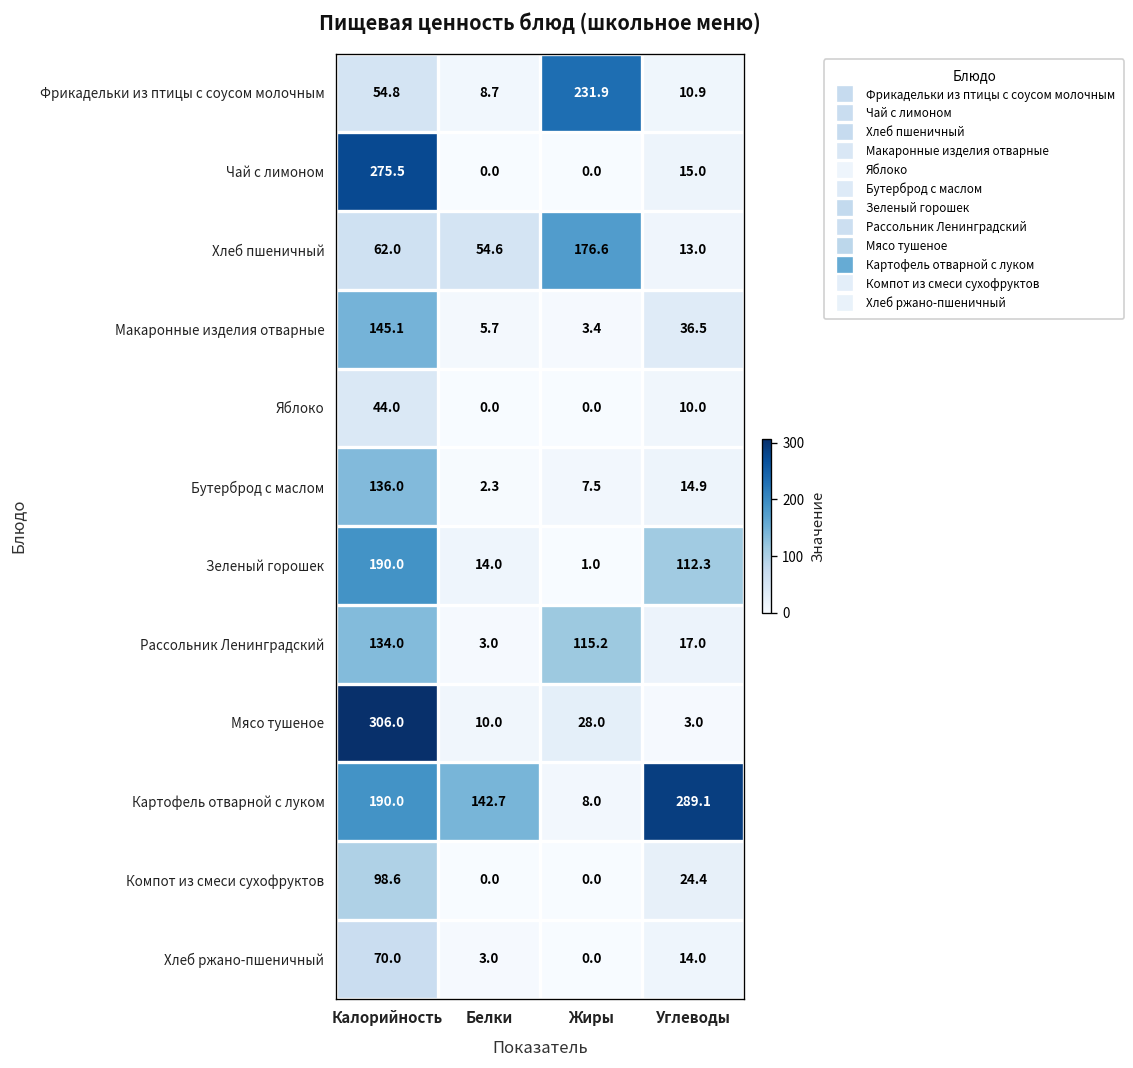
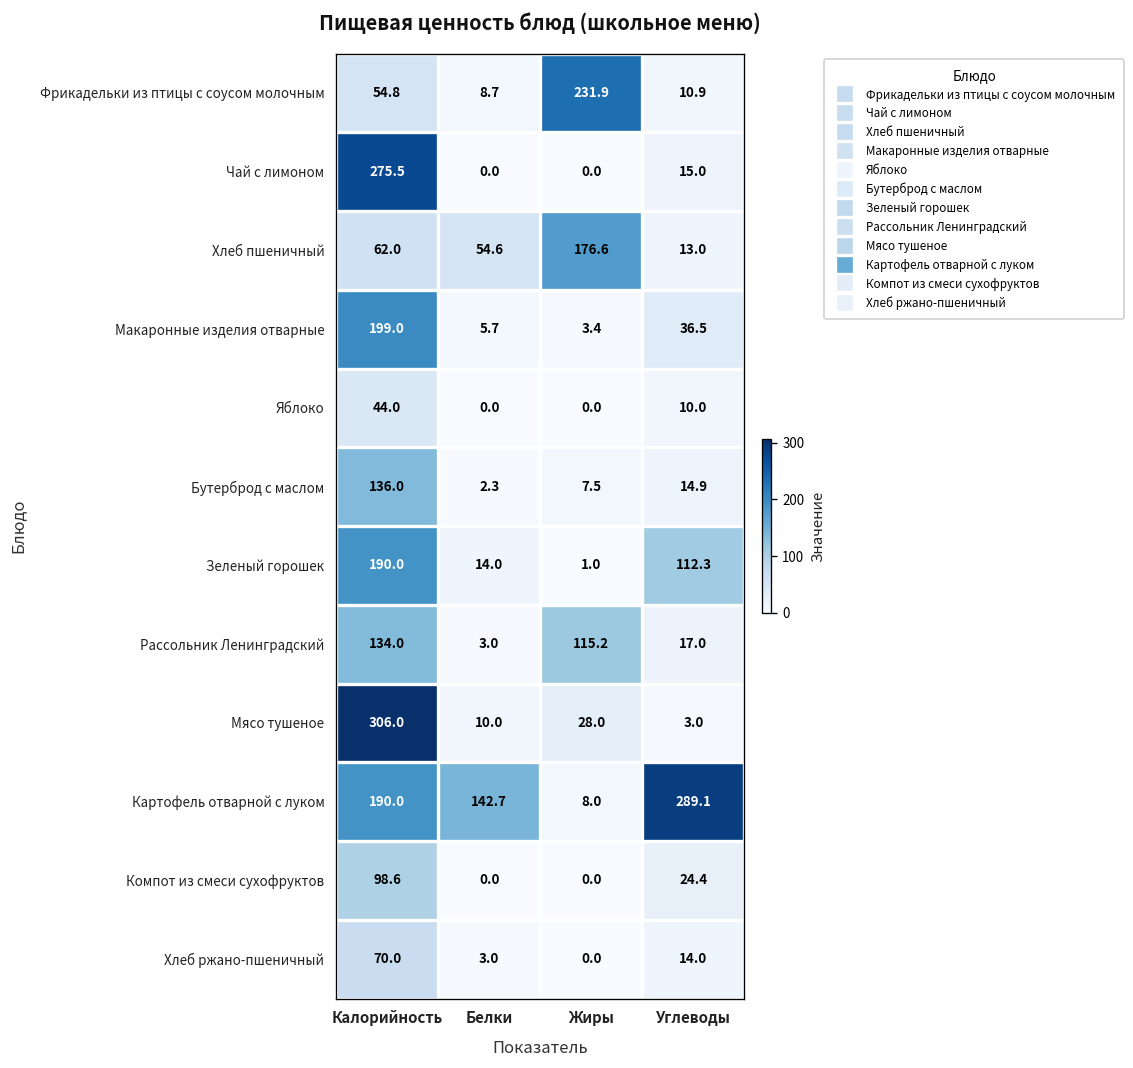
Макаронные изделия отварные, Калорийность: 145.1 -> 199.0
